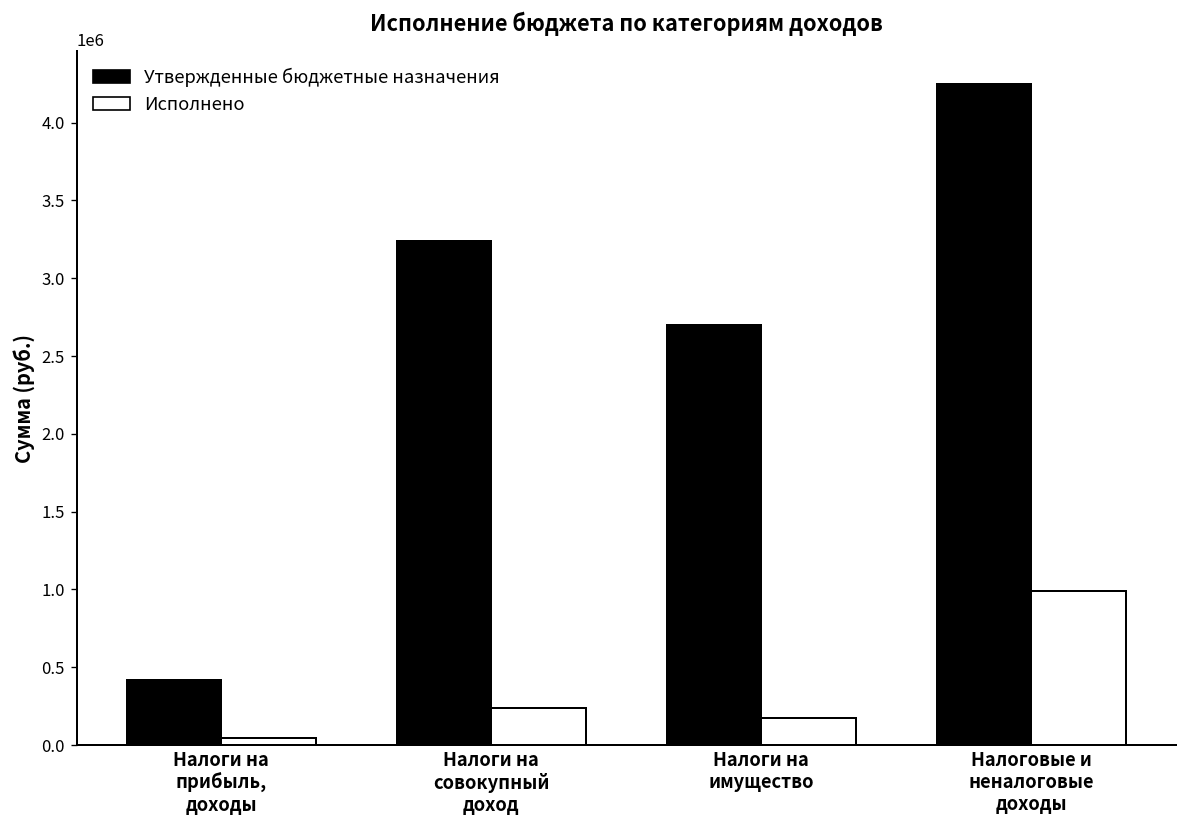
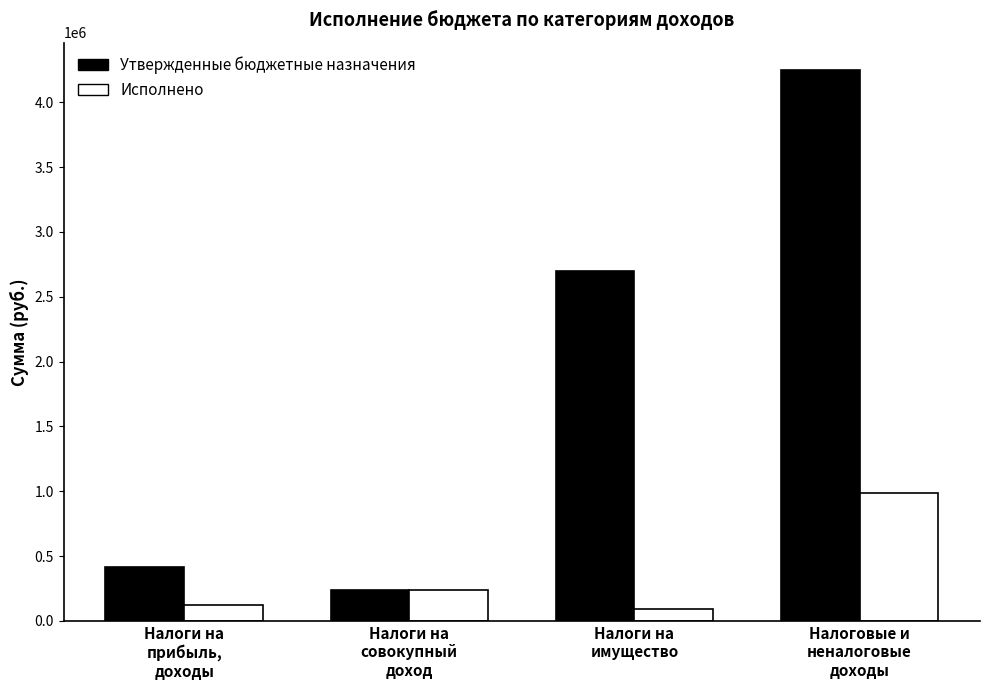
Исполнено, Налоги на прибыль, доходы: 40000 -> 120000
Утвержденные бюджетные назначения, Налоги на совокупный доход: 3240000 -> 240000
Исполнено, Налоги на имущество: 170000 -> 90000
